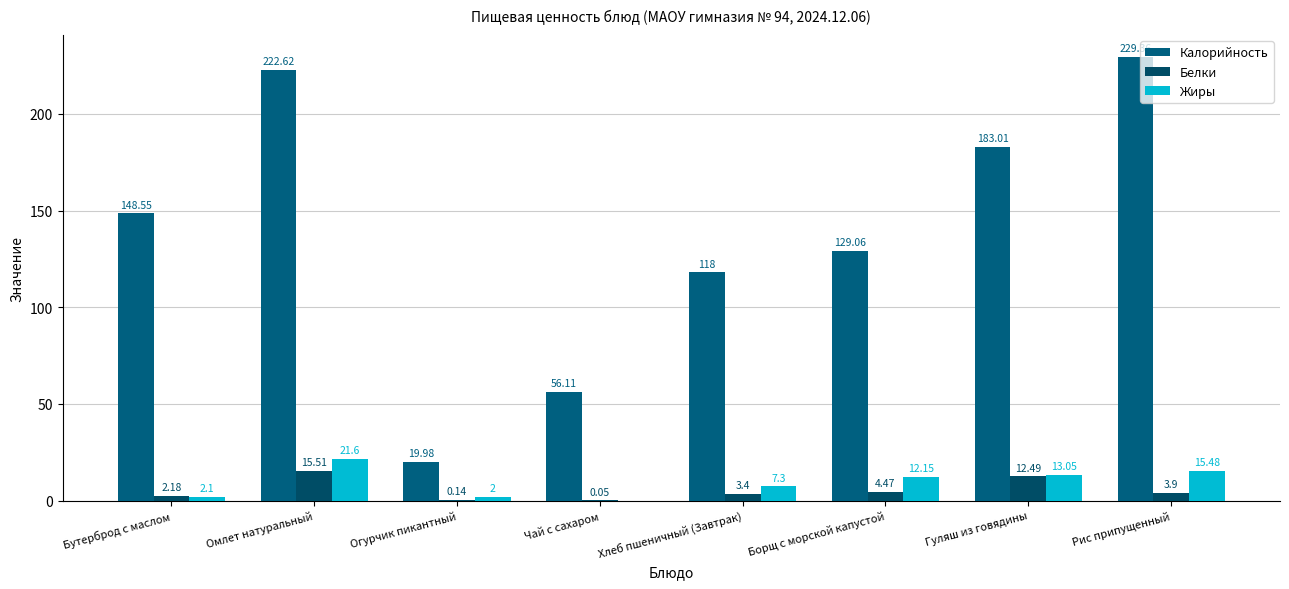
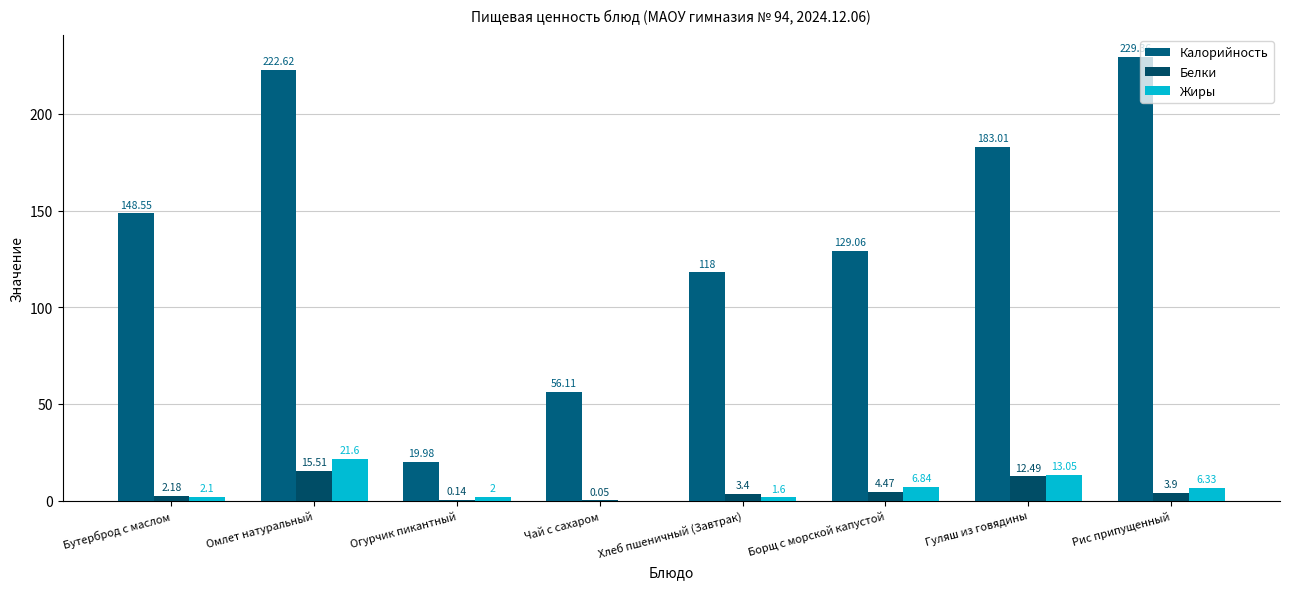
Жиры, Хлеб пшеничный (Завтрак): 7.3 -> 1.6
Жиры, Борщ с морской капустой: 12.15 -> 6.84
Жиры, Рис припущенный: 15.48 -> 6.33
